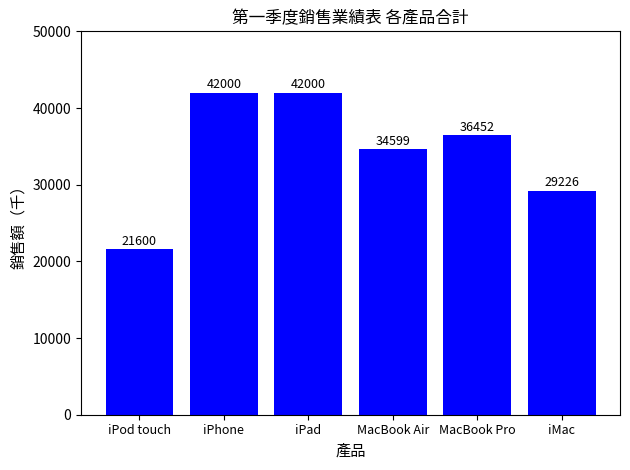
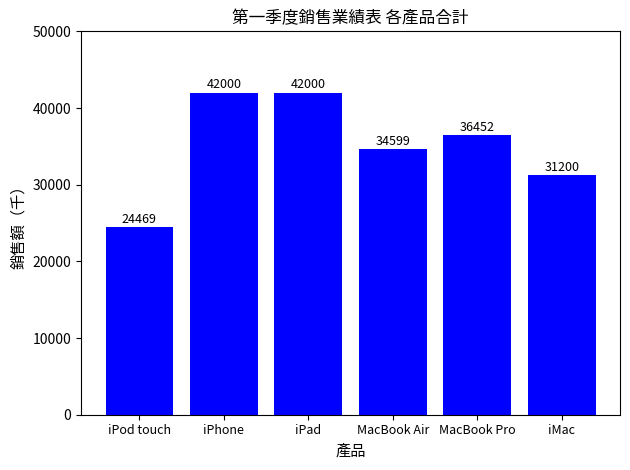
iPod touch: 21600 -> 24469
iMac: 29226 -> 31200
